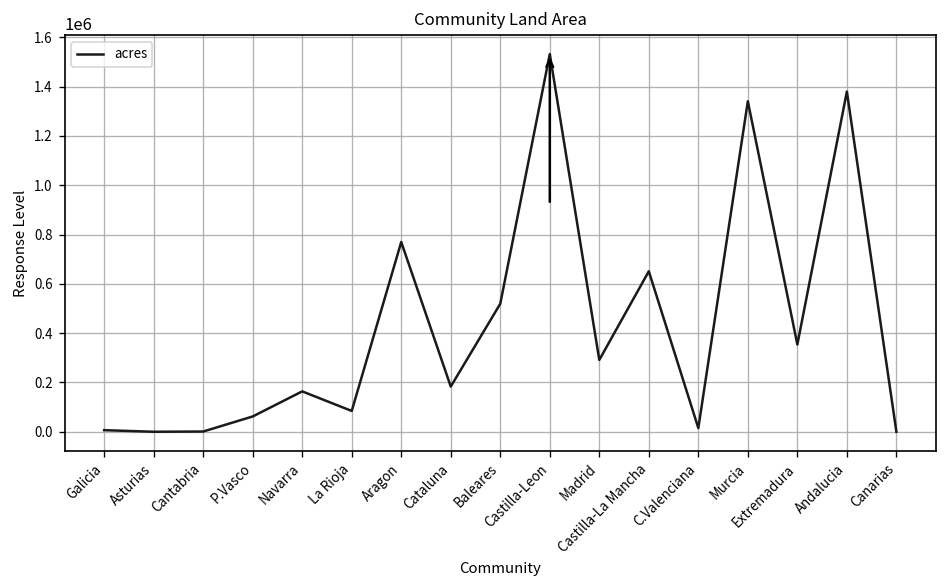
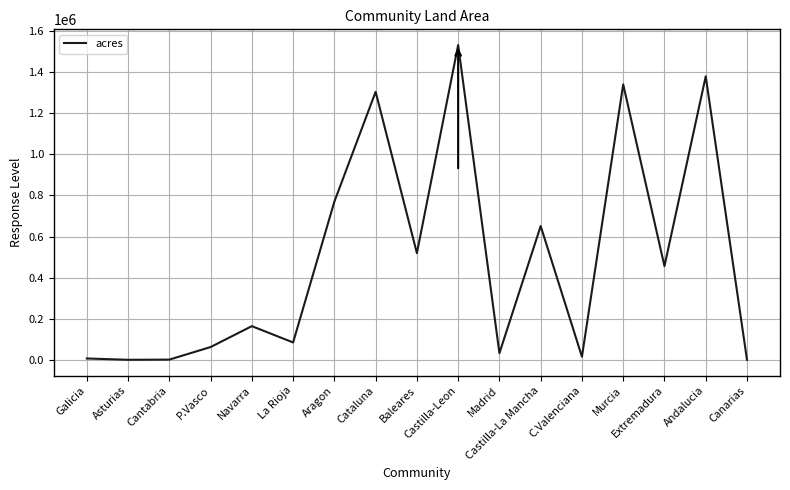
Cataluna: 180000 -> 1300000
Madrid: 290000 -> 30000
Extremadura: 350000 -> 460000
